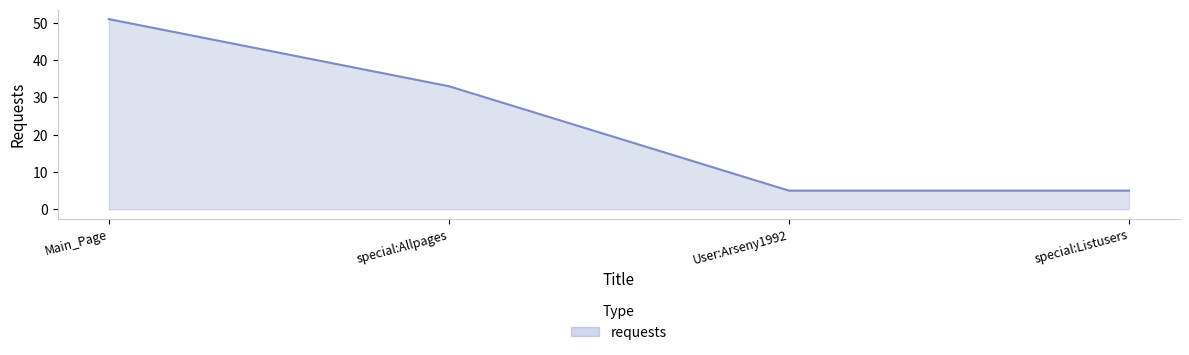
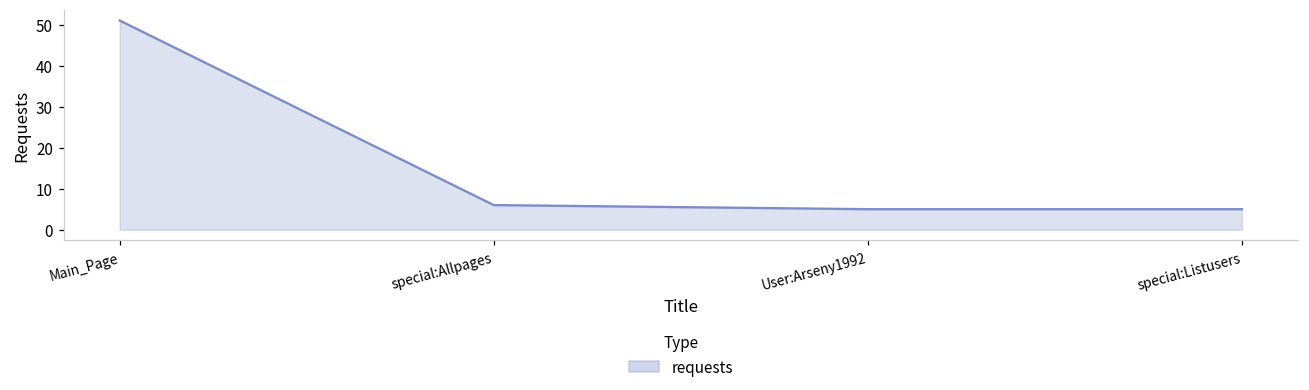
special:Allpages: 33 -> 6
